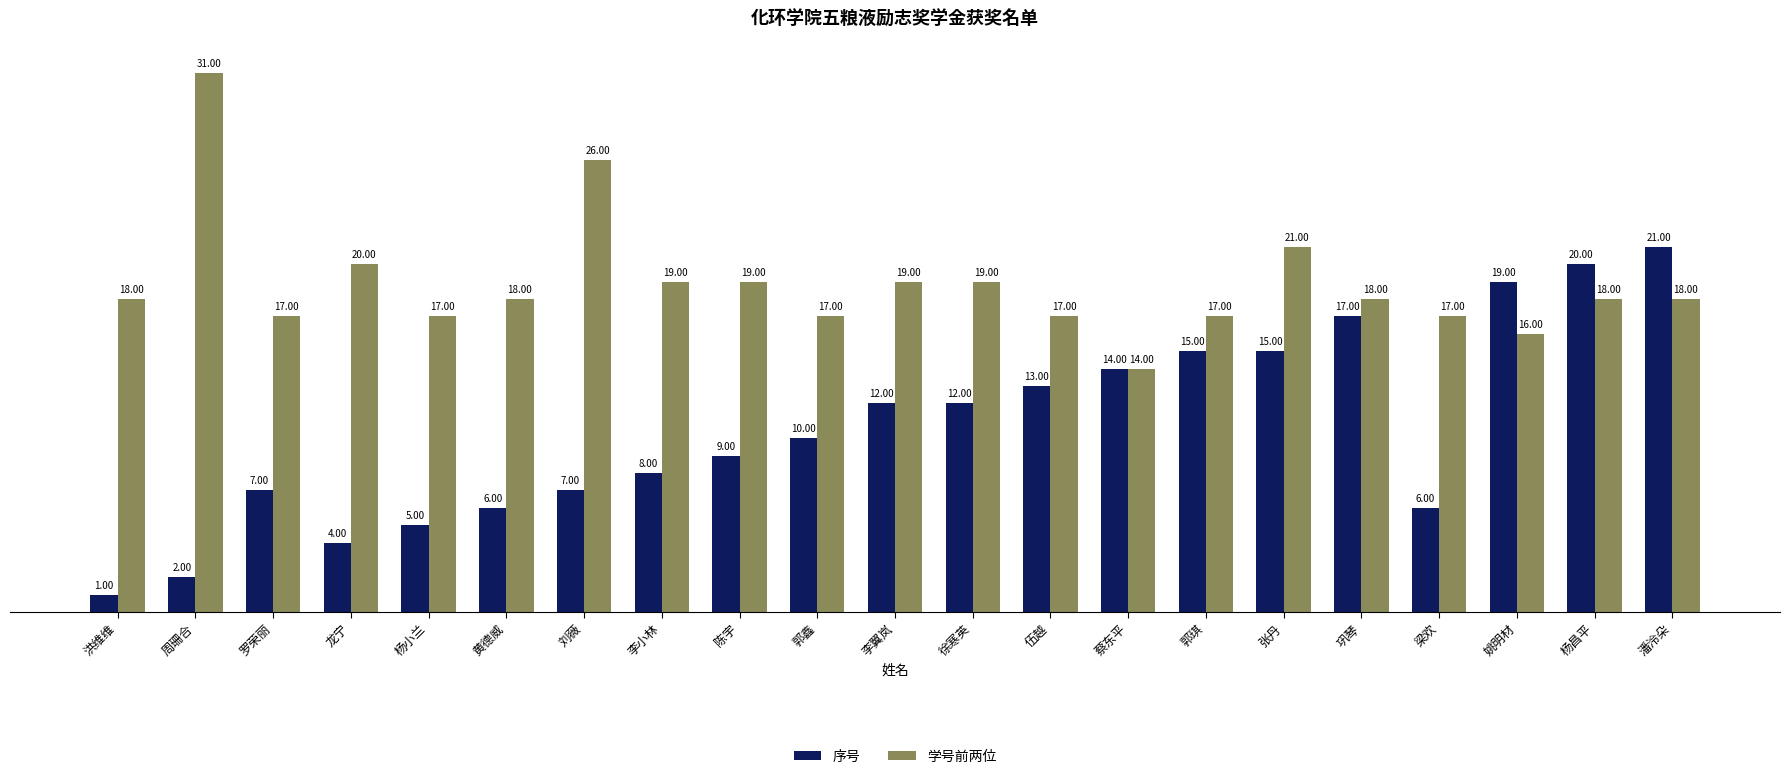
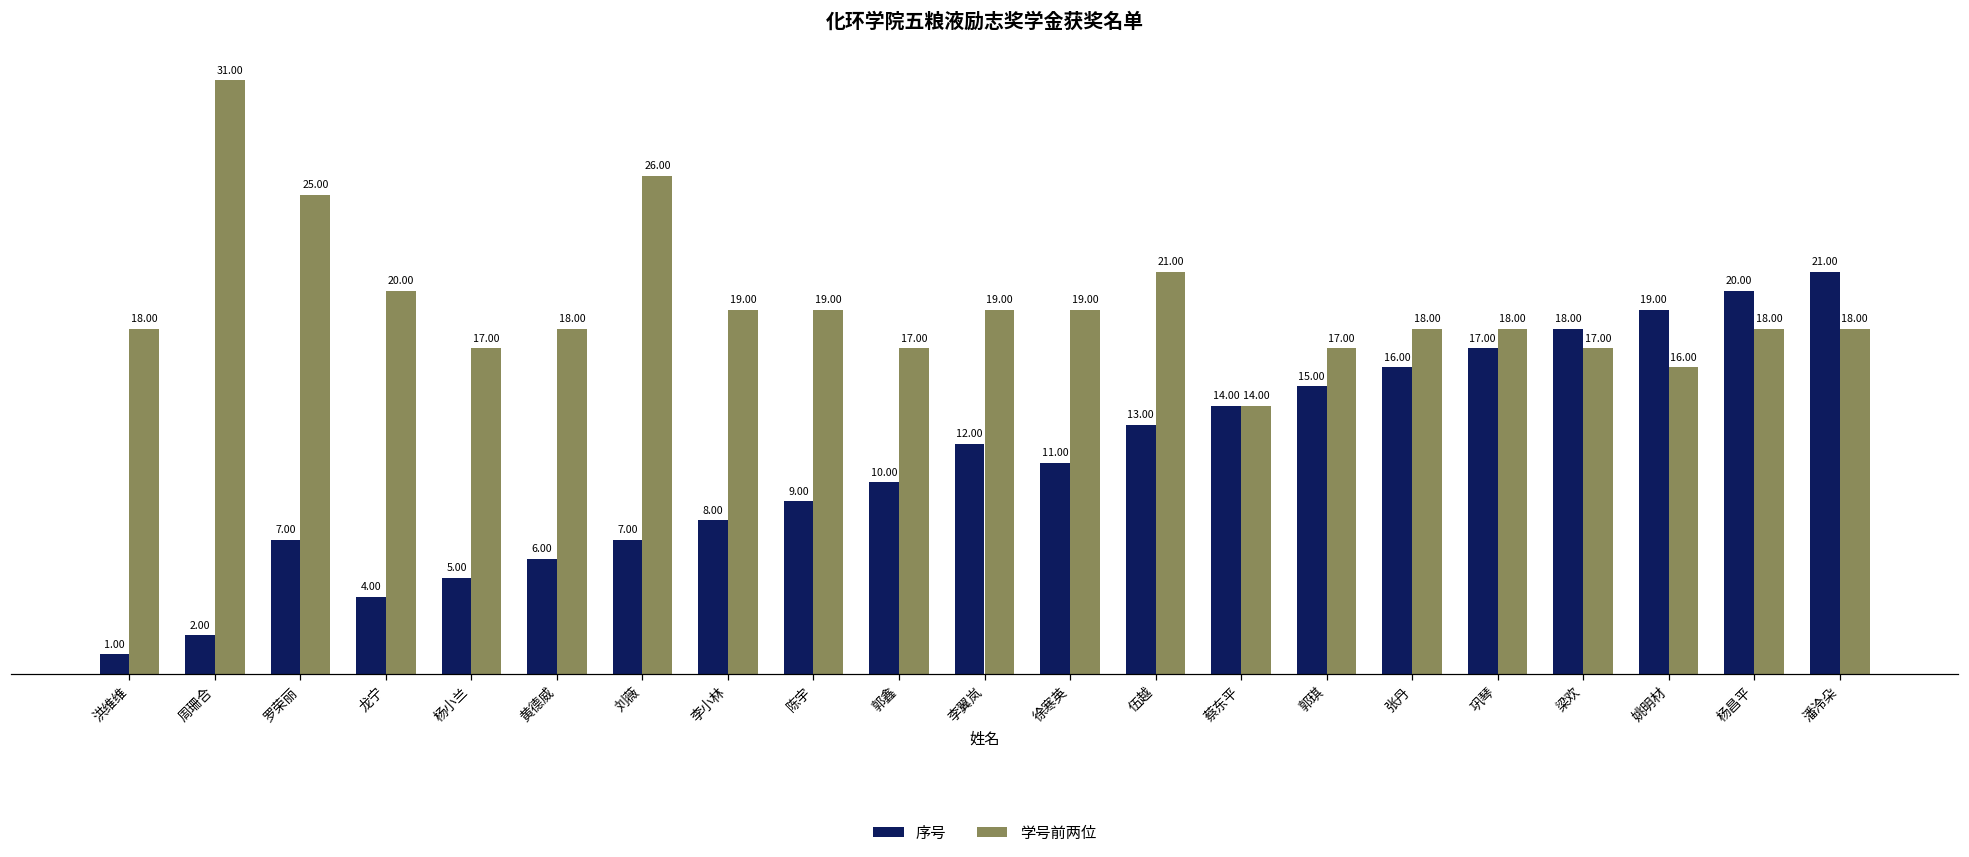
学号前两位, 罗荣丽: 17.00 -> 25.00
序号, 徐寒英: 12.00 -> 11.00
学号前两位, 伍越: 17.00 -> 21.00
序号, 张丹: 15.00 -> 16.00
学号前两位, 张丹: 21.00 -> 18.00
序号, 梁欢: 6.00 -> 18.00
